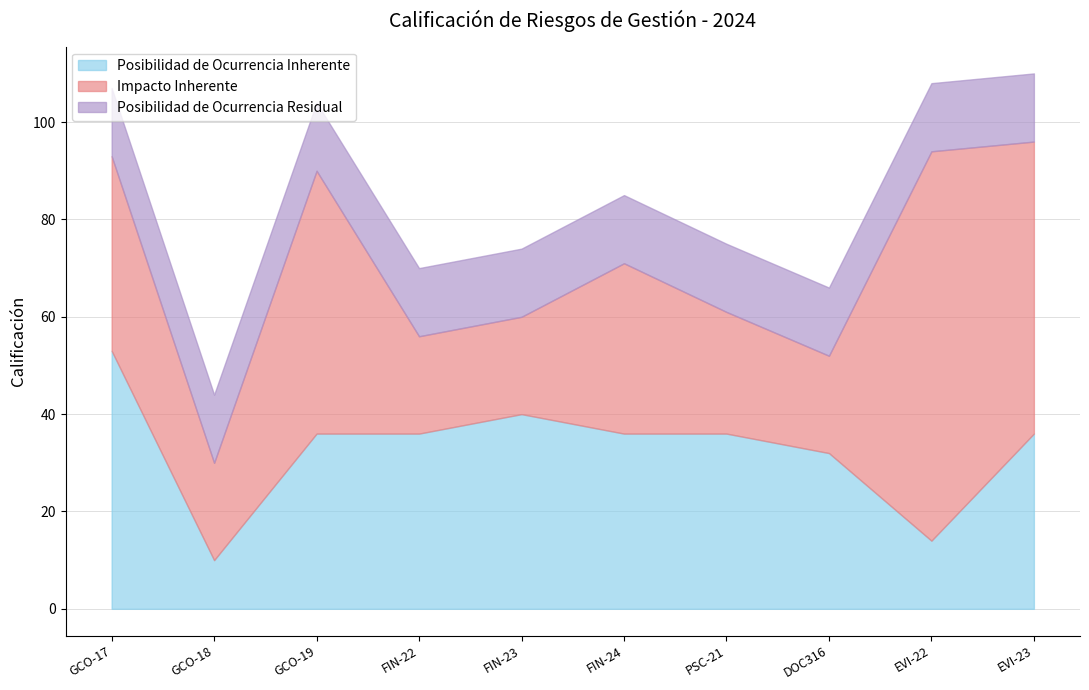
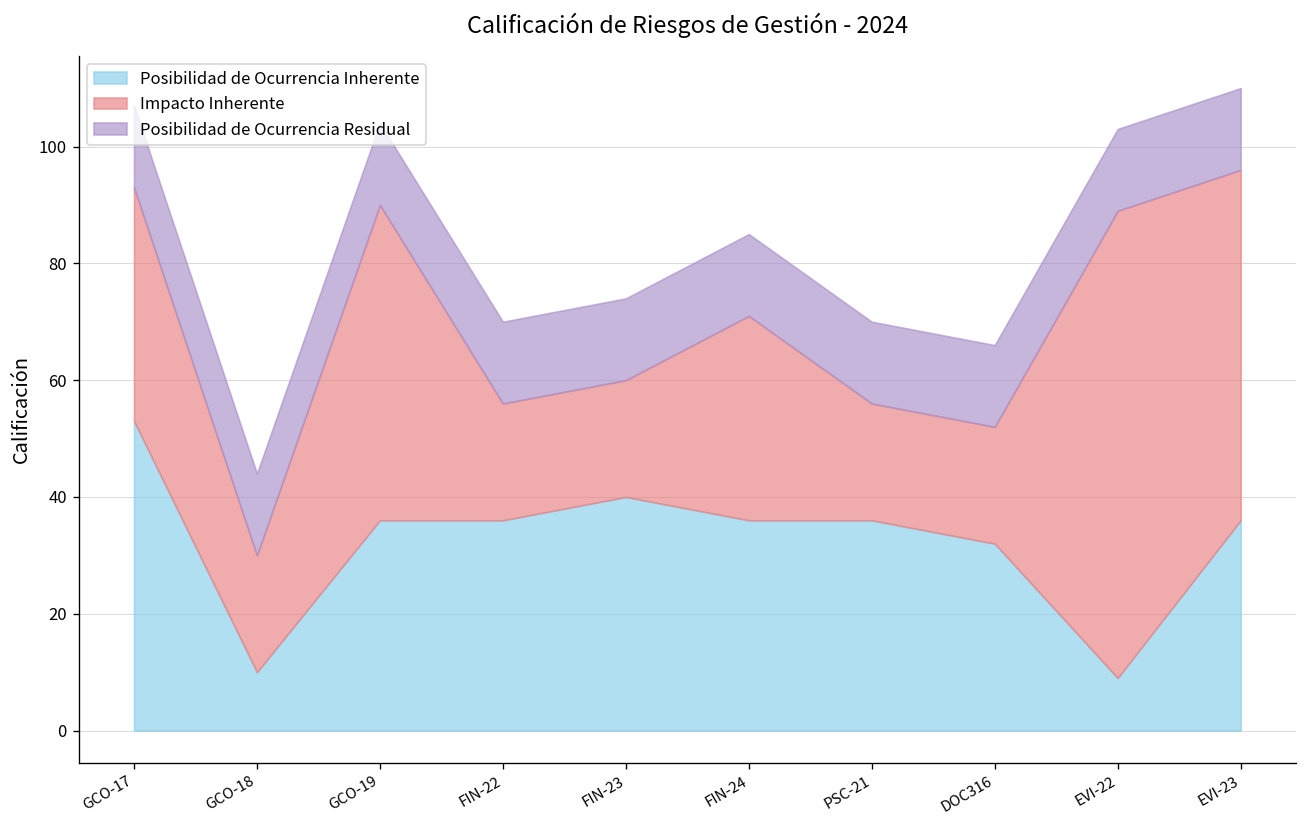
Impacto Inherente, PSC-21: 25 -> 20
Posibilidad de Ocurrencia Inherente, EVI-22: 14 -> 9
